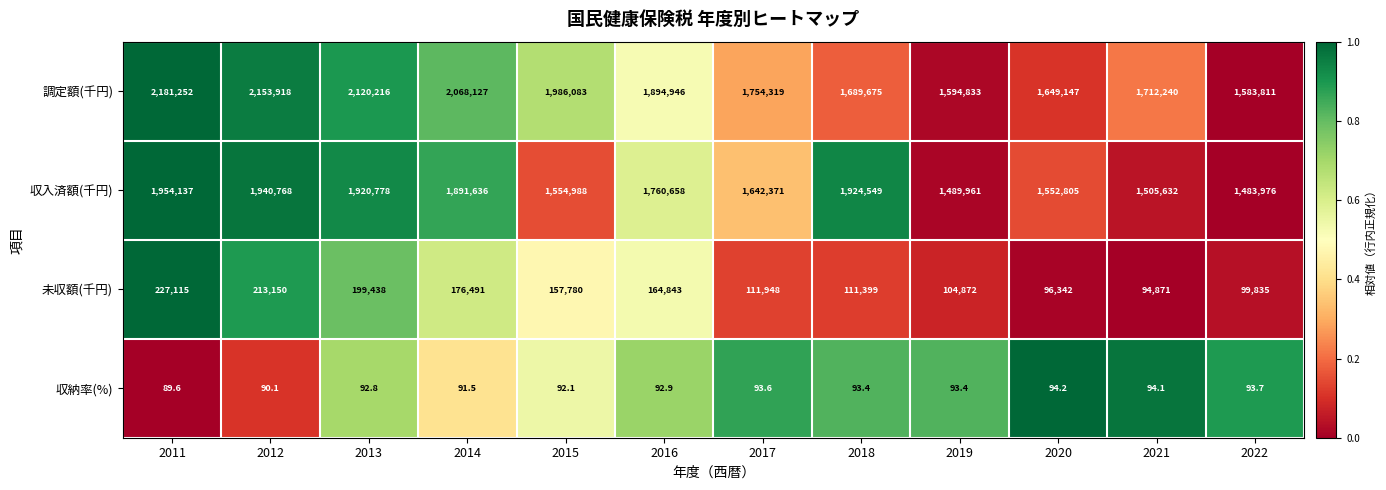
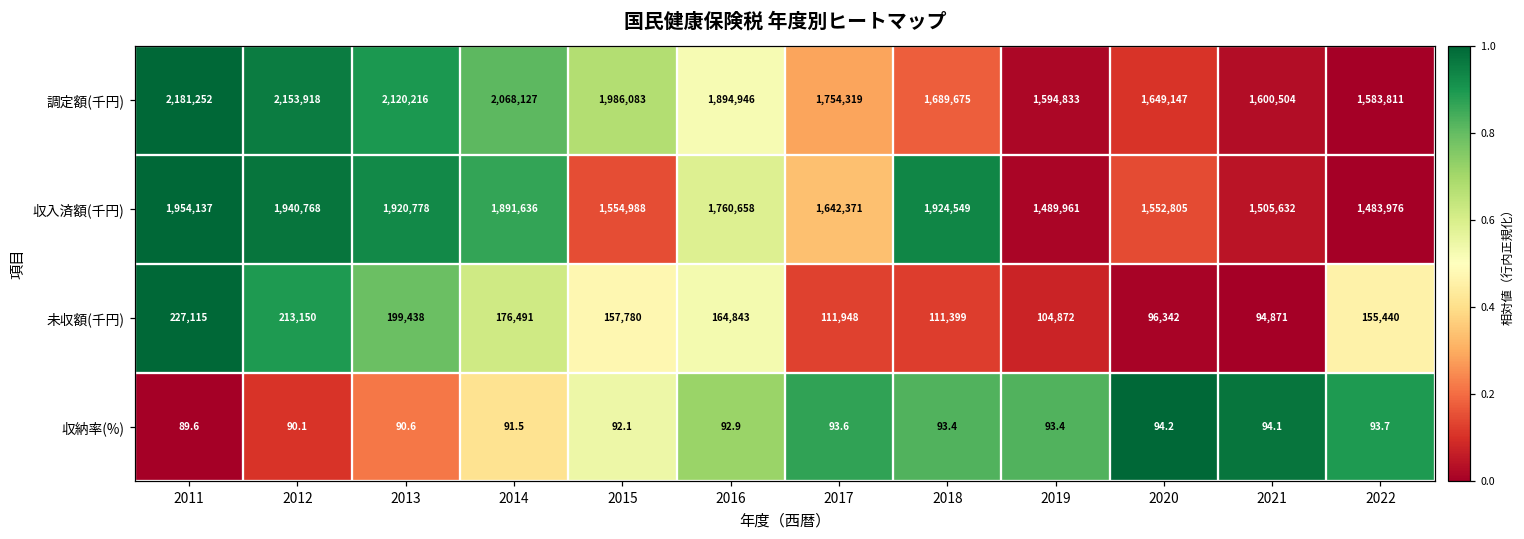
調定額(千円), 2021: 1,712,240 -> 1,600,504
未収額(千円), 2022: 99,835 -> 155,440
収納率(%), 2013: 92.8 -> 90.6
